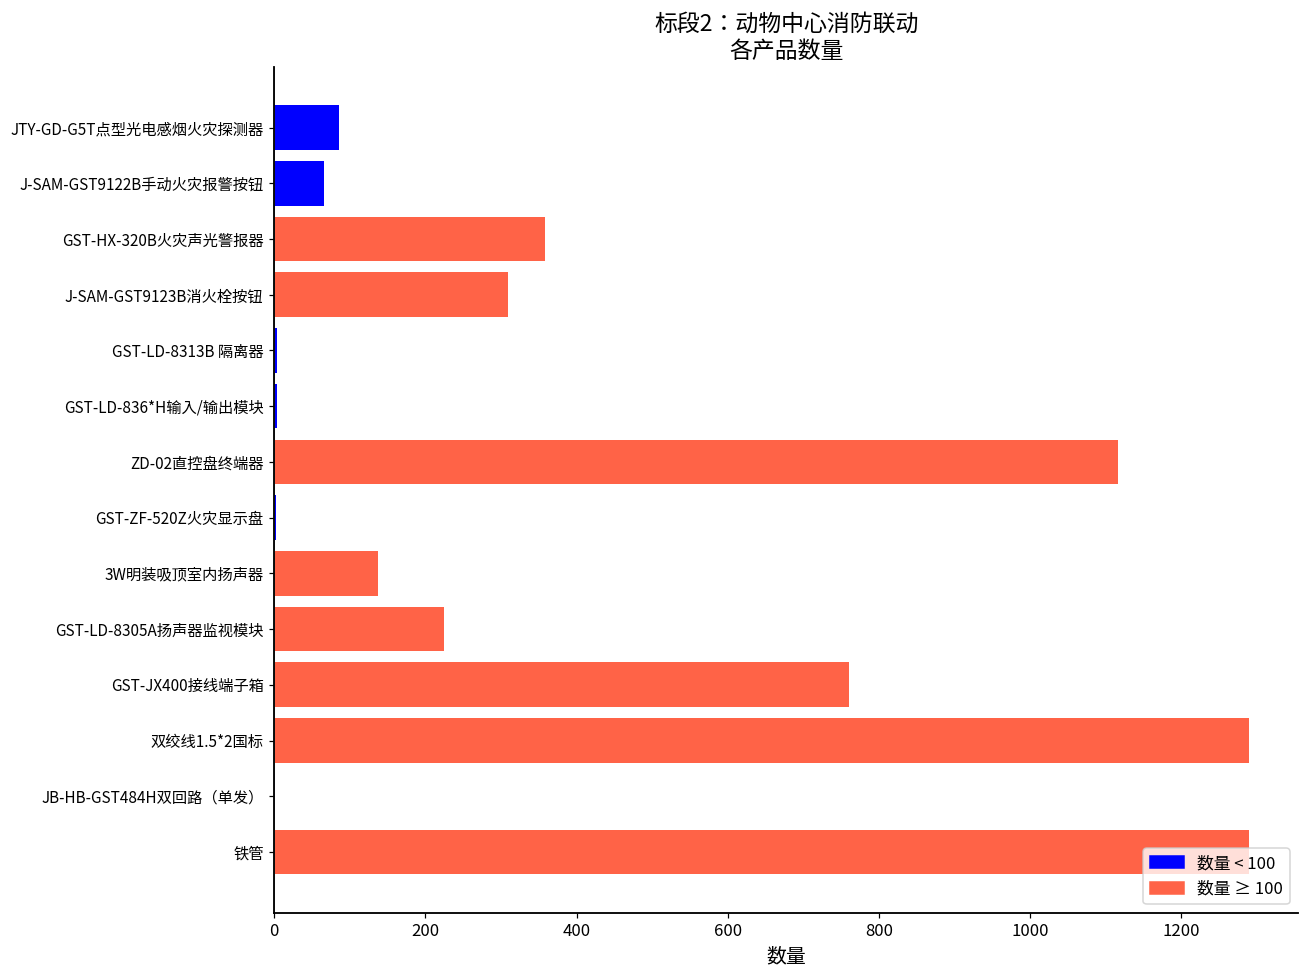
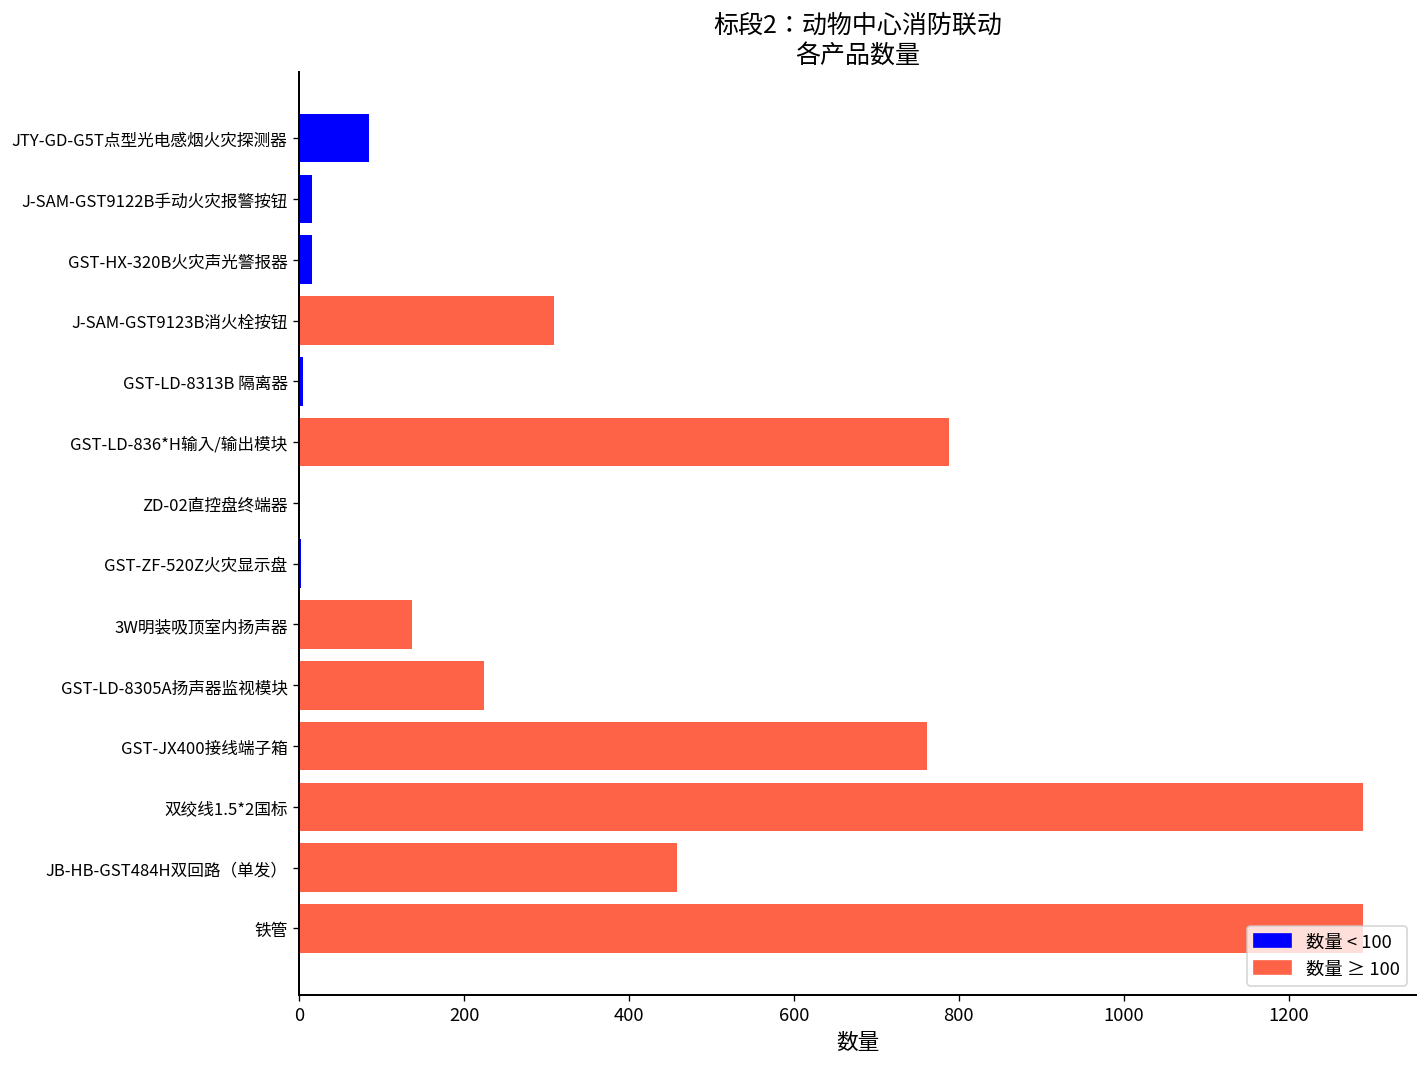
J-SAM-GST9122B手动火灾报警按钮: 70 -> 20
GST-HX-320B火灾声光警报器: 360 -> 20
GST-LD-836*H输入/输出模块: 0 -> 790
ZD-02直控盘终端器: 1120 -> 0
JB-HB-GST484H双回路（单发）: 0 -> 460
